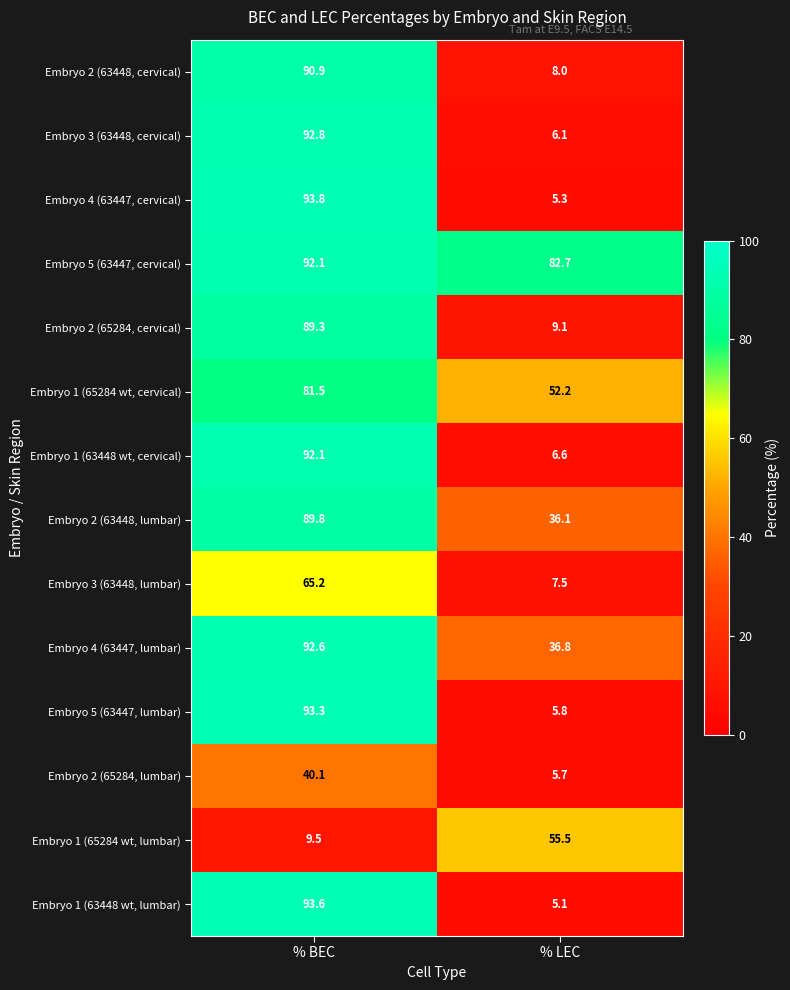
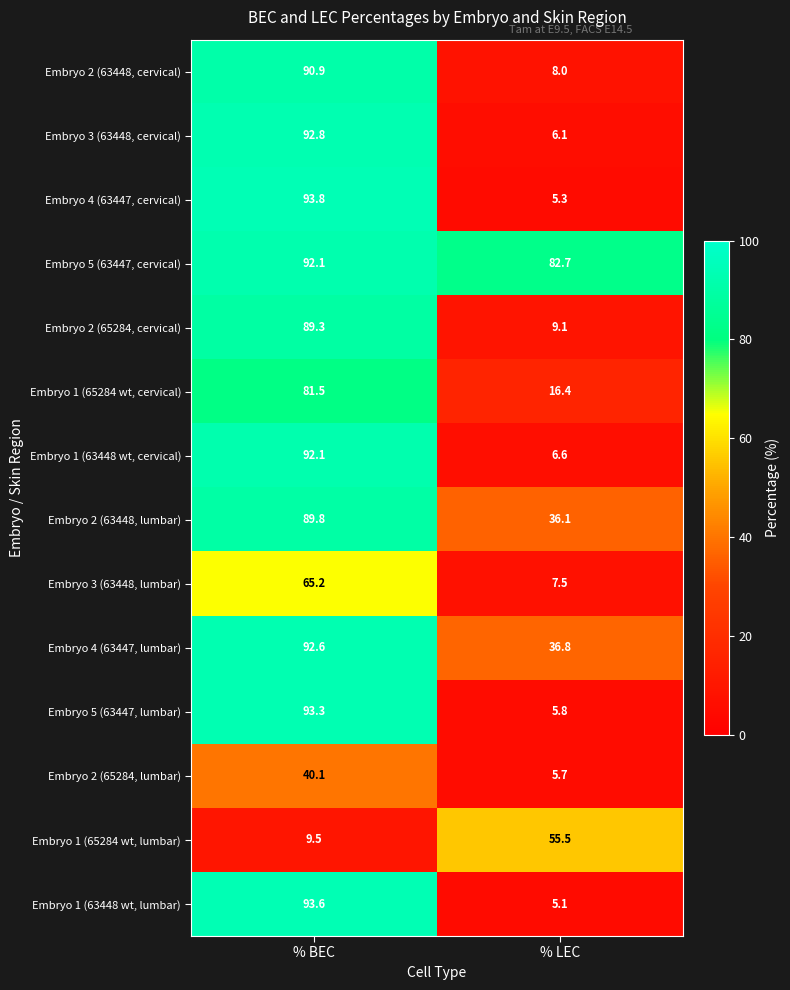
Embryo 1 (65284 wt, cervical), % LEC: 52.2 -> 16.4
